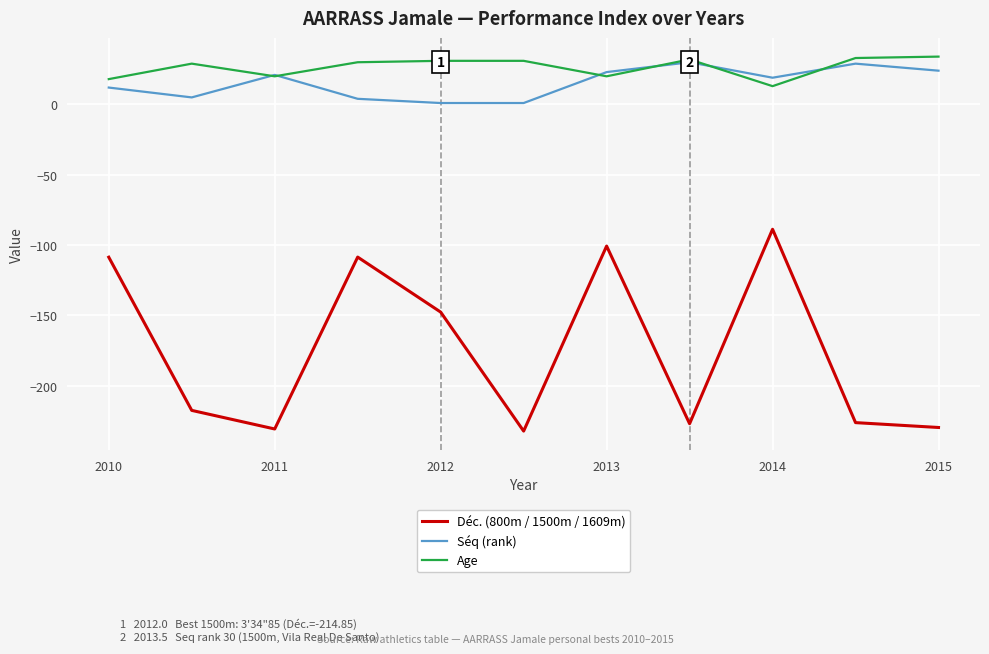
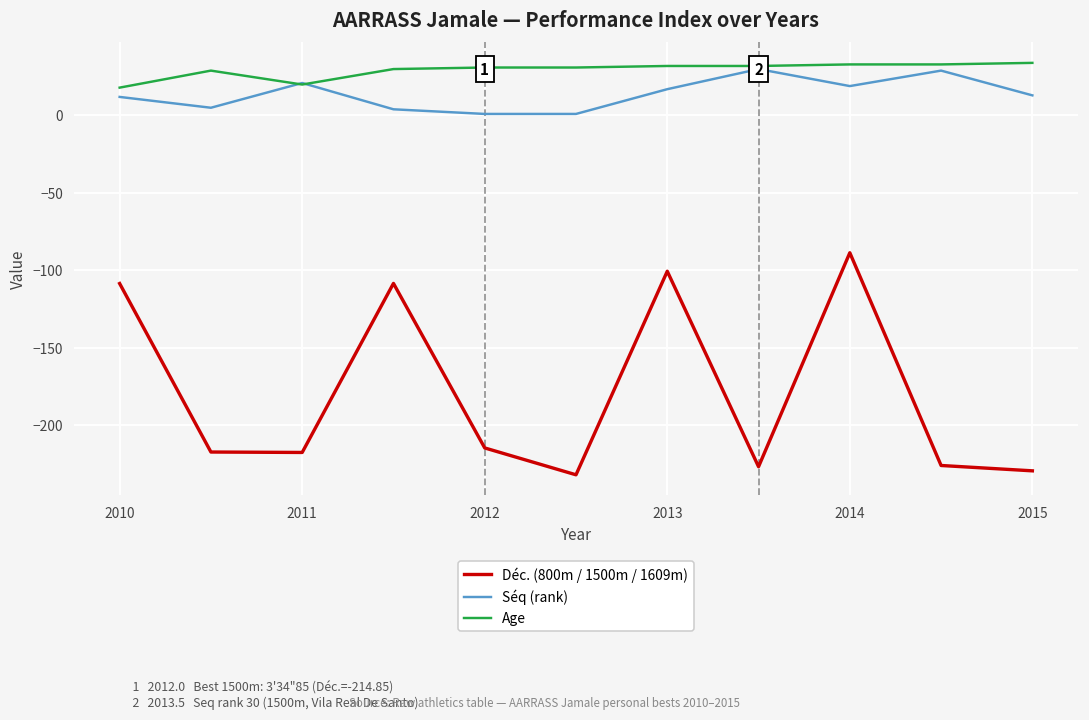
Déc. (800m / 1500m / 1609m), 2011: -231 -> -218
Déc. (800m / 1500m / 1609m), 2012: -148 -> -215
Séq (rank), 2013: 23 -> 17
Age, 2013: 20 -> 32
Age, 2014: 13 -> 33
Séq (rank), 2015: 24 -> 13
